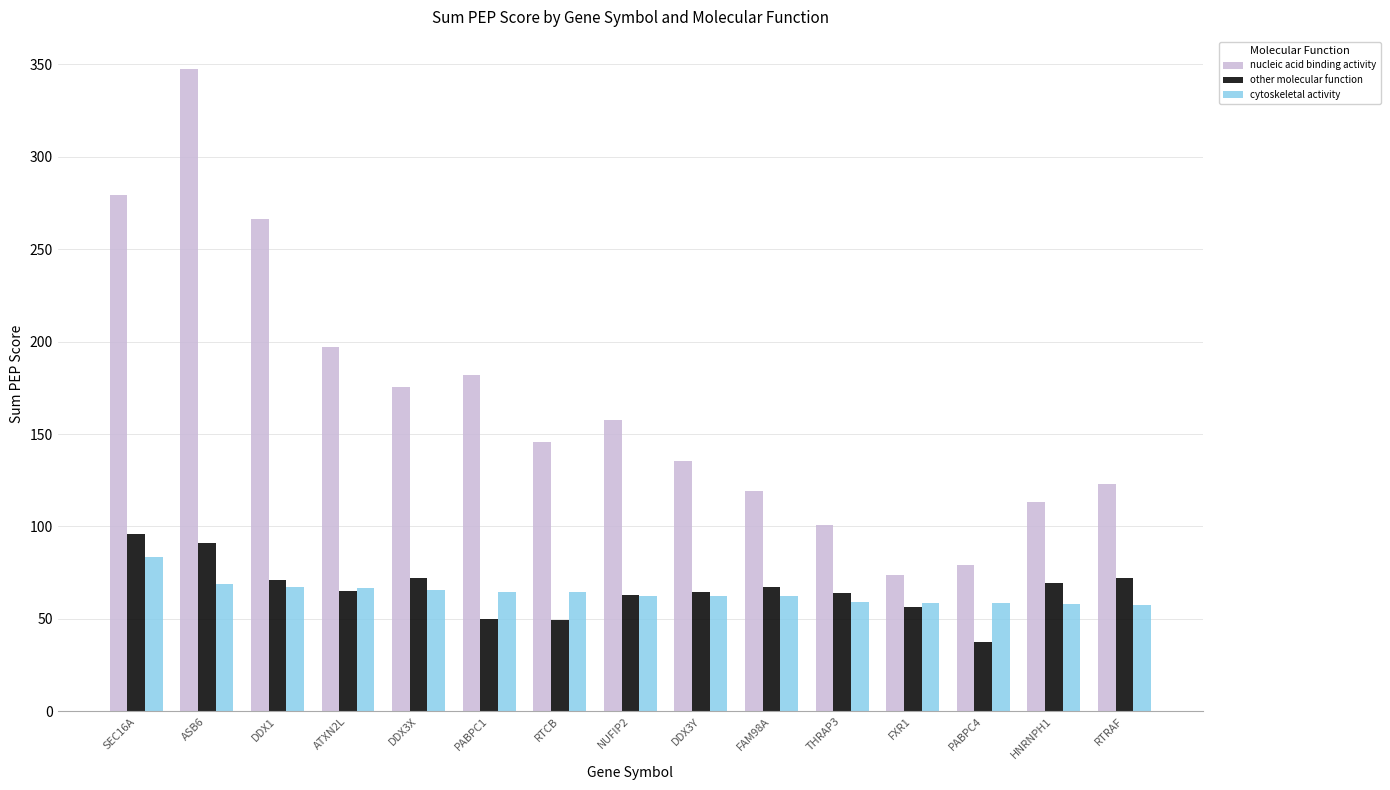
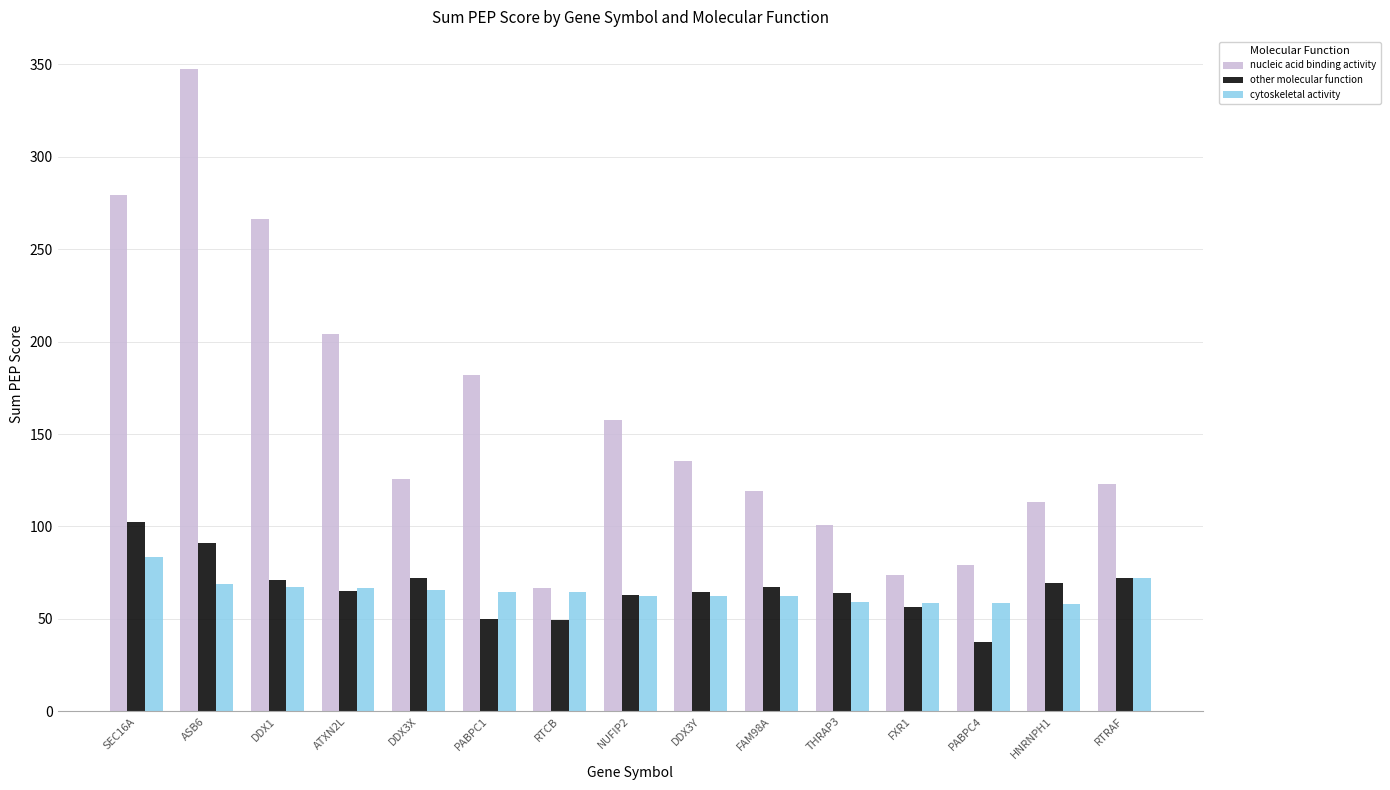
other molecular function, SEC16A: 96 -> 102
nucleic acid binding activity, ATXN2L: 197 -> 204
nucleic acid binding activity, DDX3X: 175 -> 126
nucleic acid binding activity, RTCB: 146 -> 66
cytoskeletal activity, RTRAF: 58 -> 72
